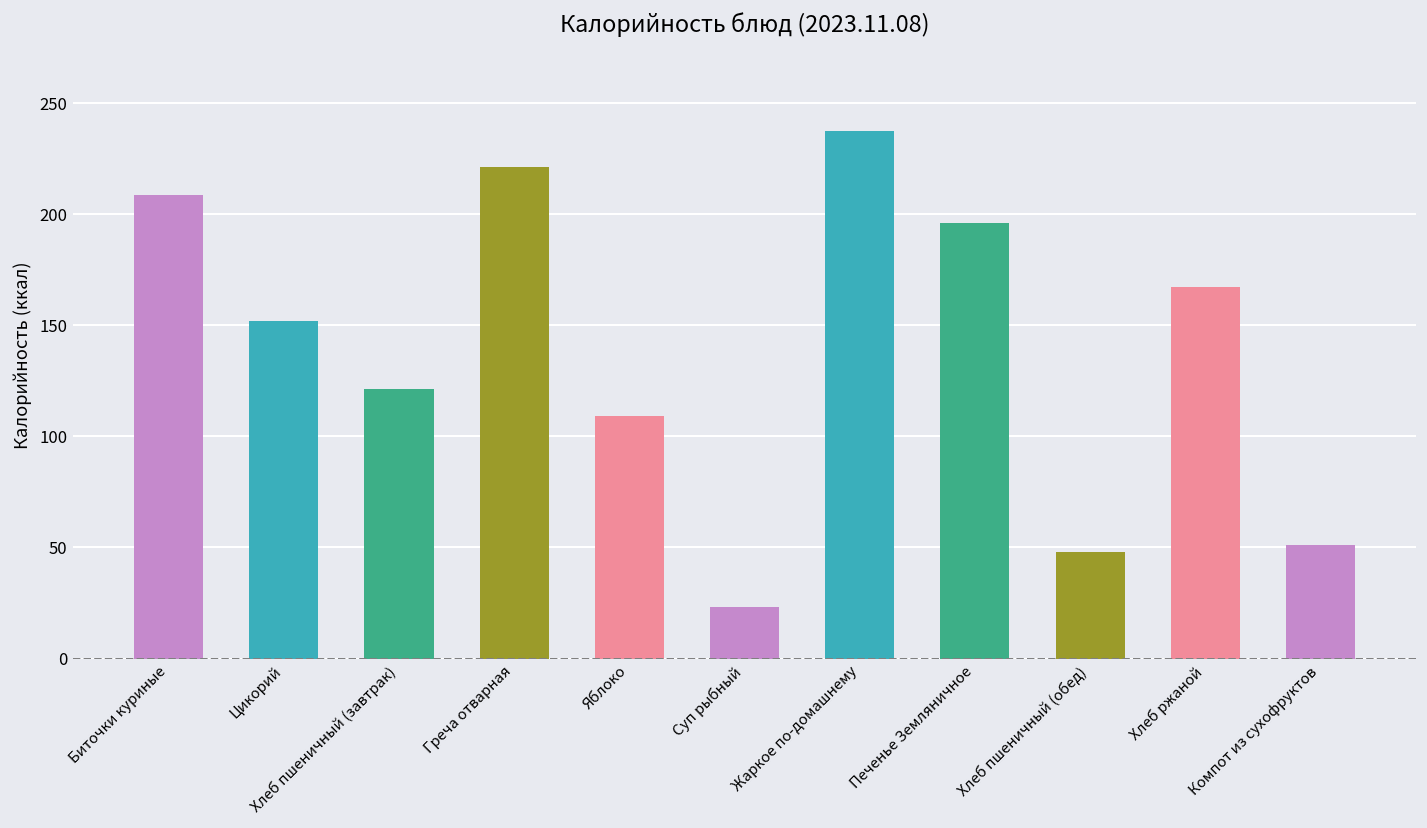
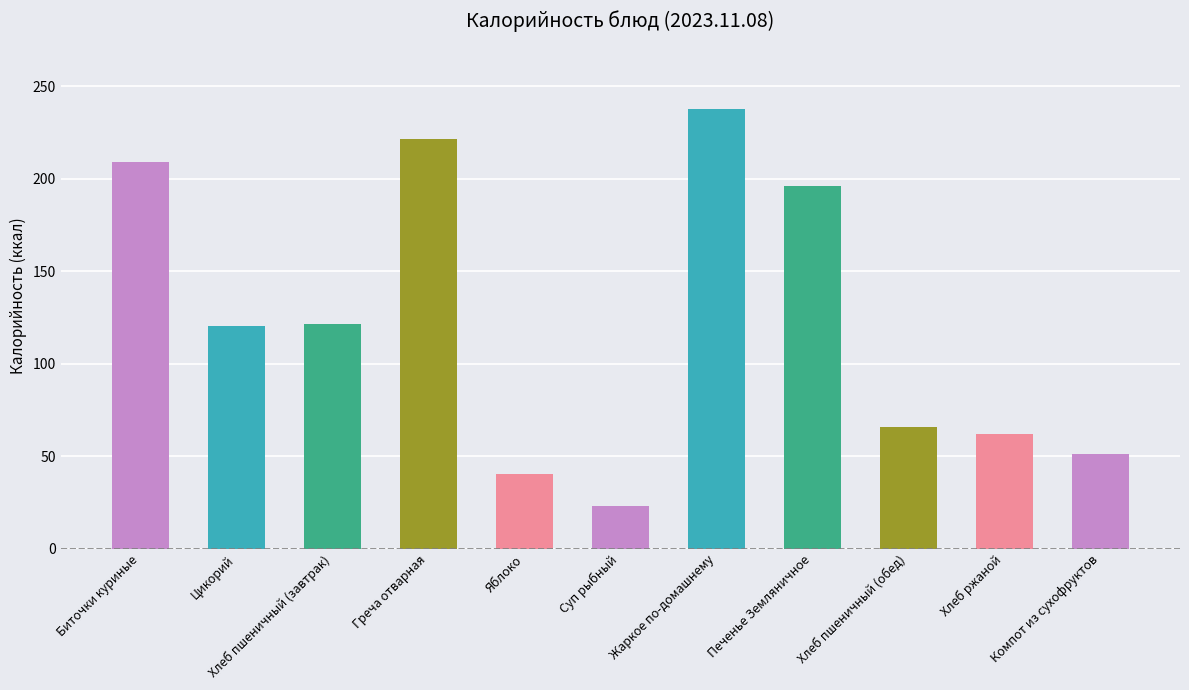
Цикорий: 152 -> 121
Яблоко: 109 -> 40
Хлеб пшеничный (обед): 48 -> 66
Хлеб ржаной: 167 -> 62
